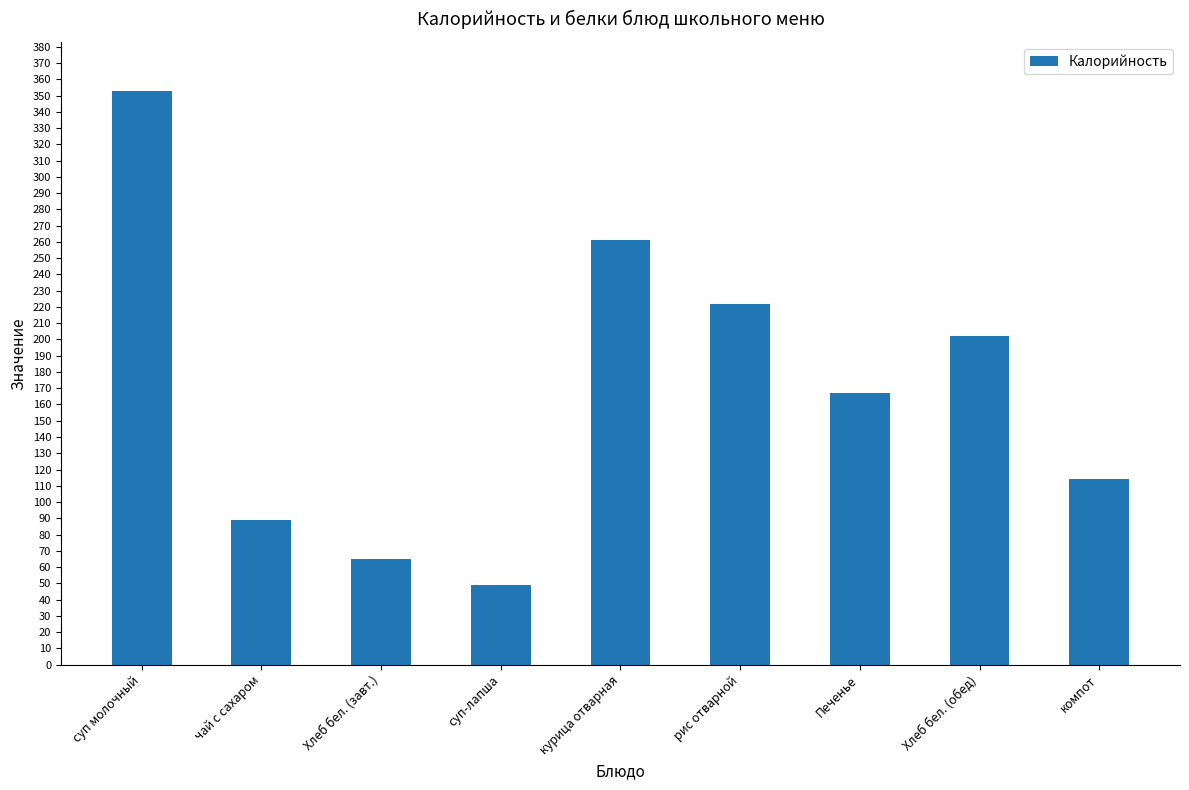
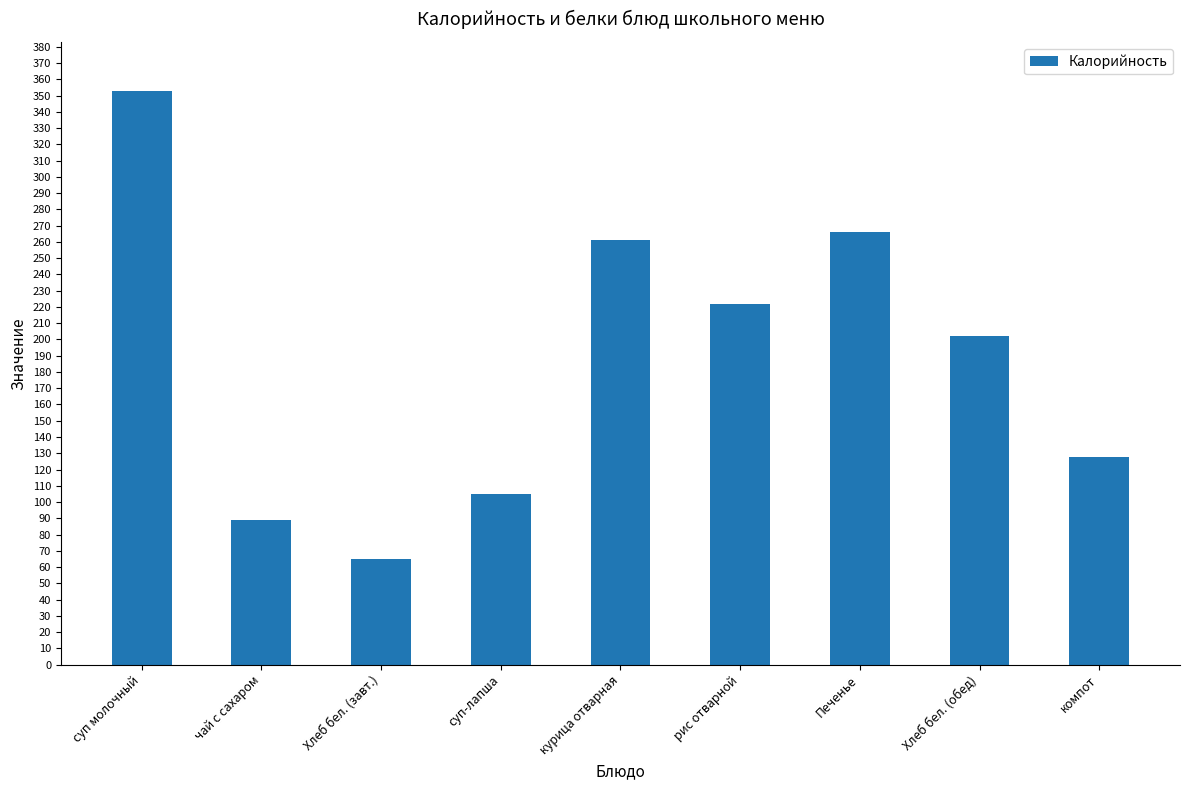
суп-лапша: 49 -> 105
Печенье: 167 -> 266
компот: 114 -> 128
